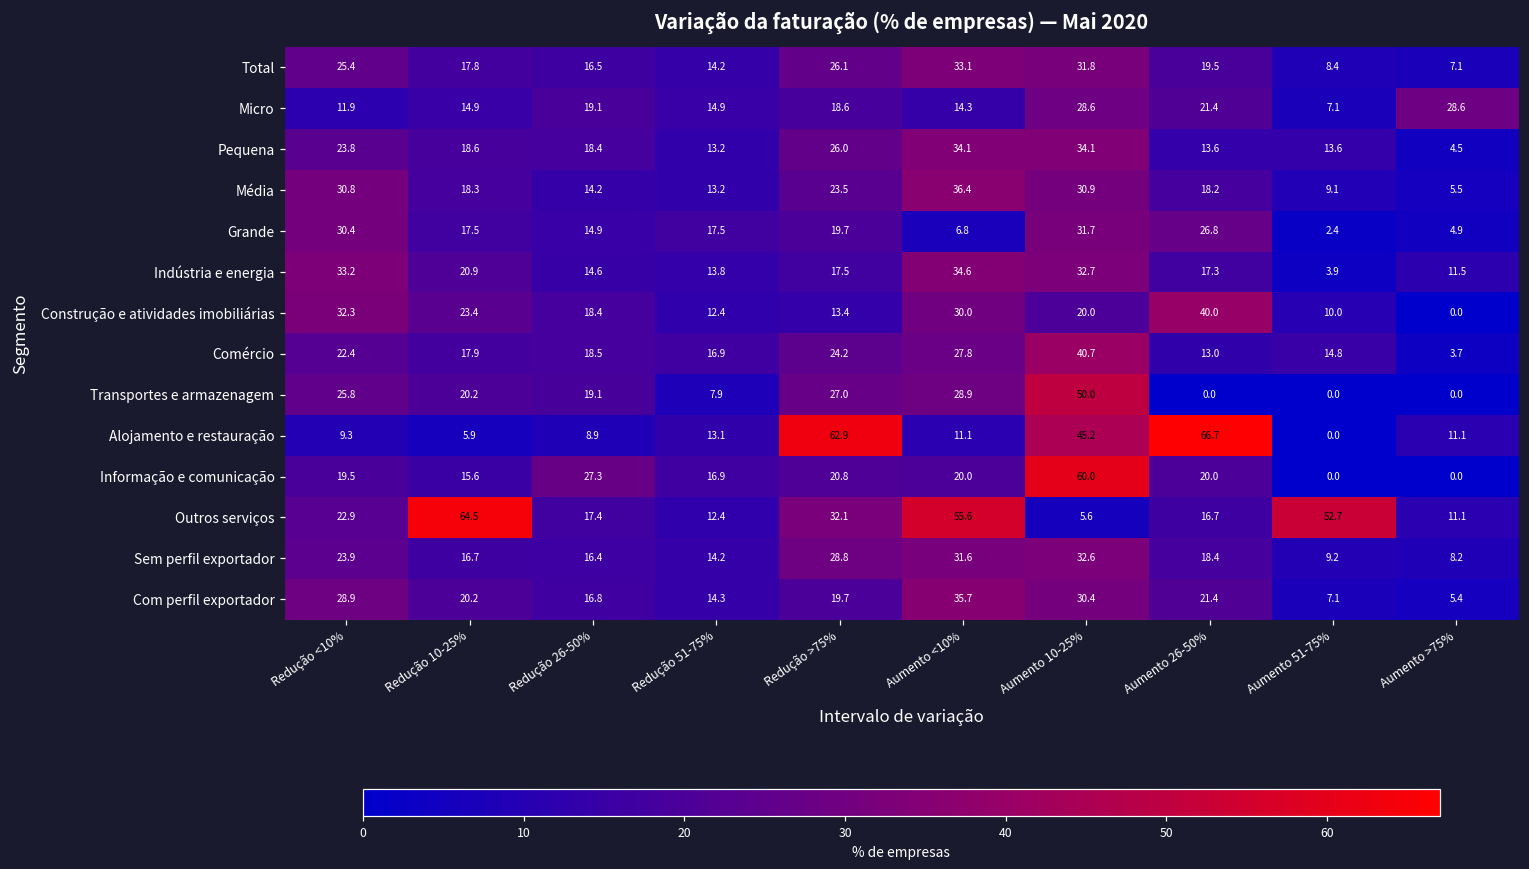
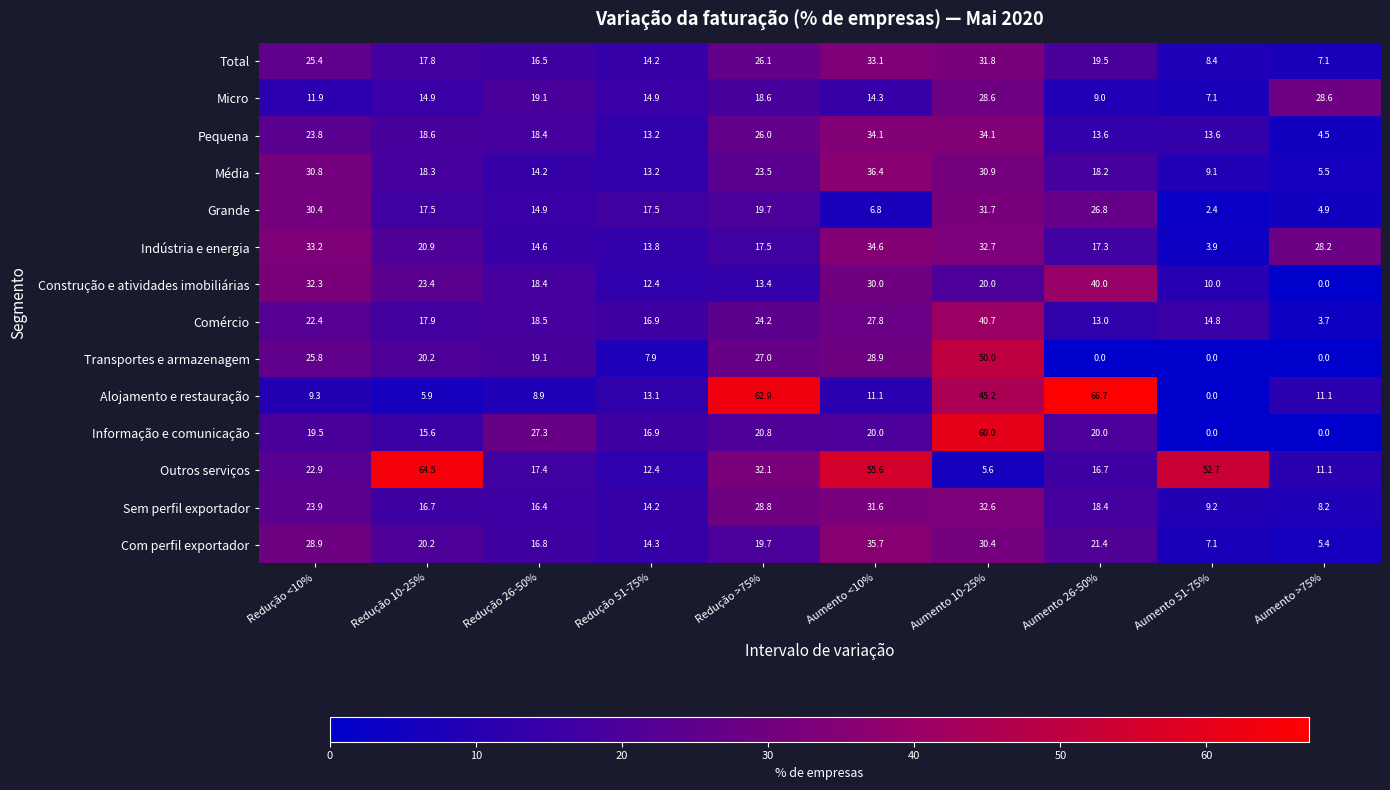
Micro, Aumento 26-50%: 21.4 -> 9.0
Indústria e energia, Aumento >75%: 11.5 -> 28.2
